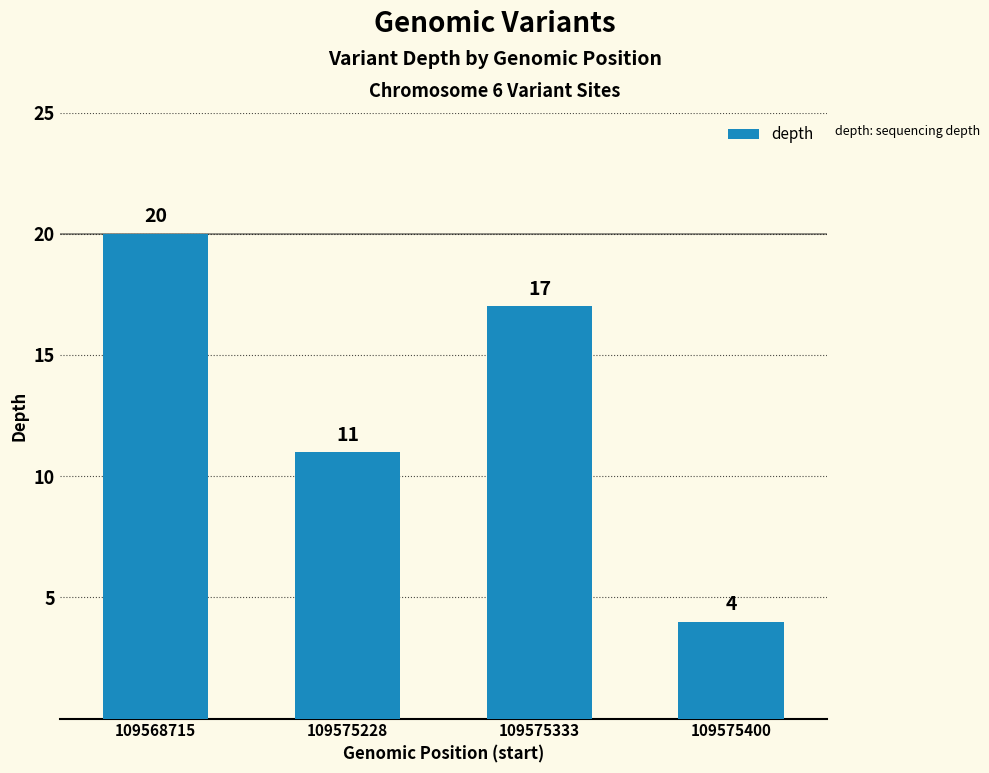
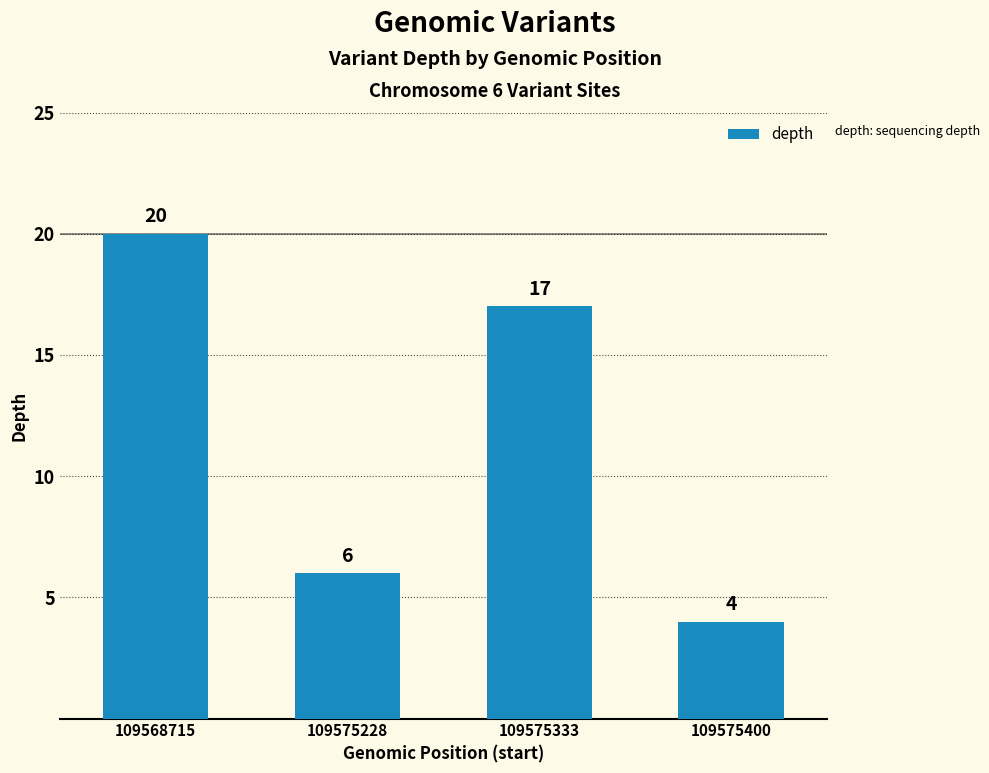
109575228: 11 -> 6
